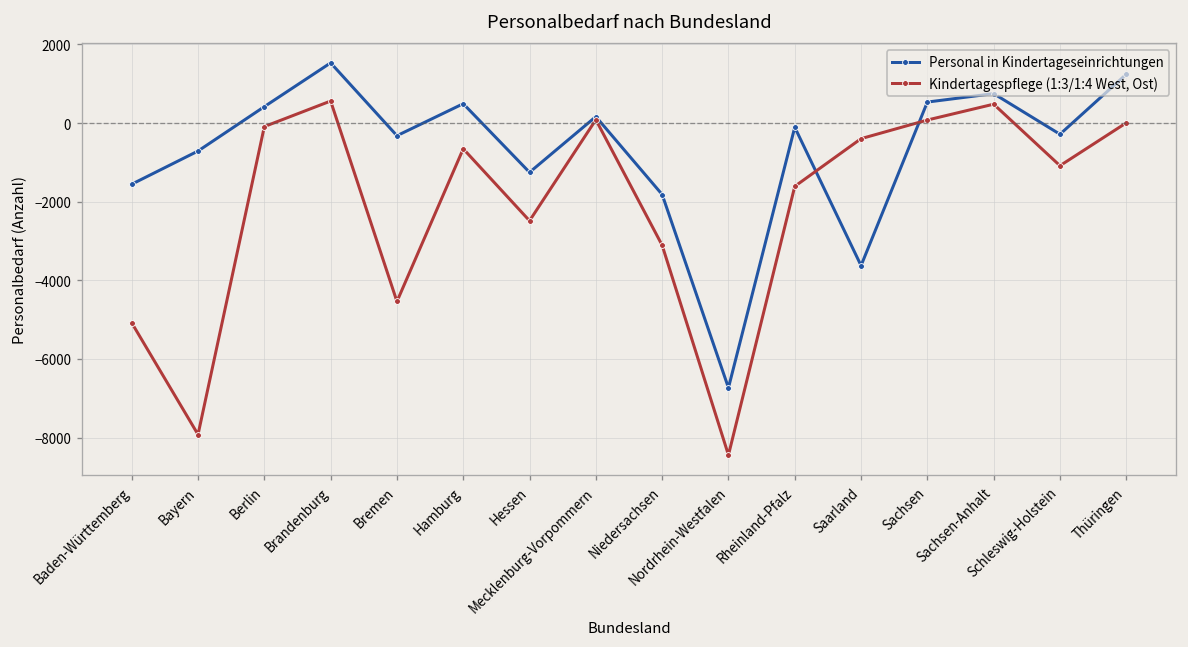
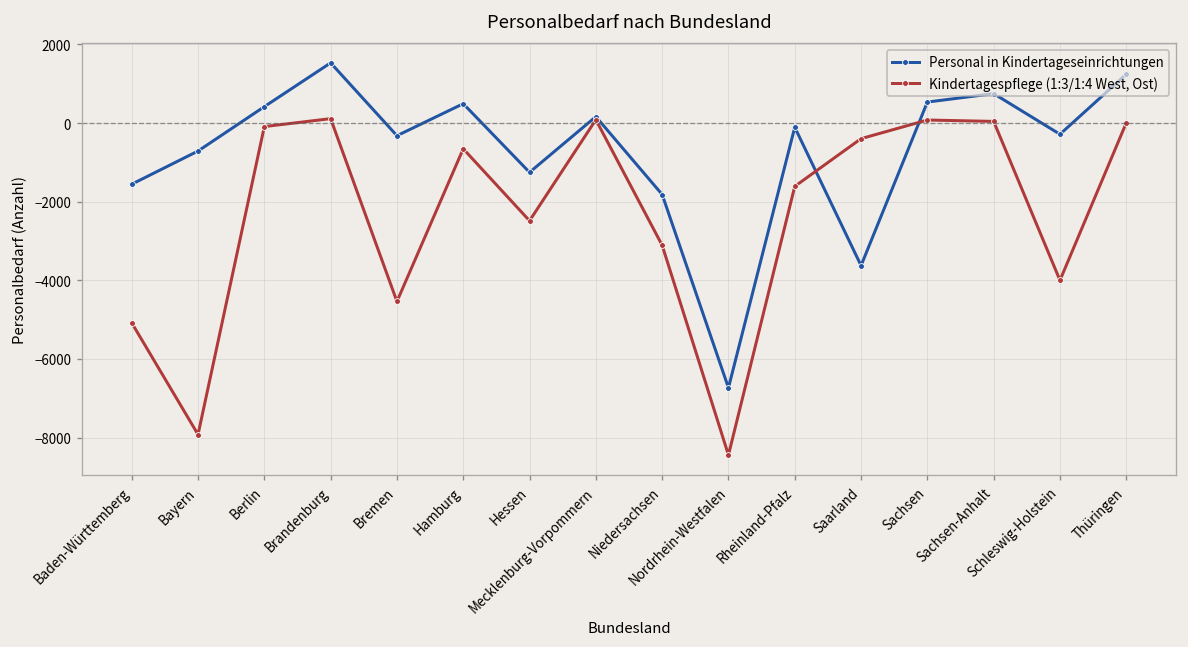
Kindertagespflege (1:3/1:4 West, Ost), Brandenburg: 600 -> 100
Kindertagespflege (1:3/1:4 West, Ost), Sachsen-Anhalt: 500 -> 0
Kindertagespflege (1:3/1:4 West, Ost), Schleswig-Holstein: -1100 -> -4000
